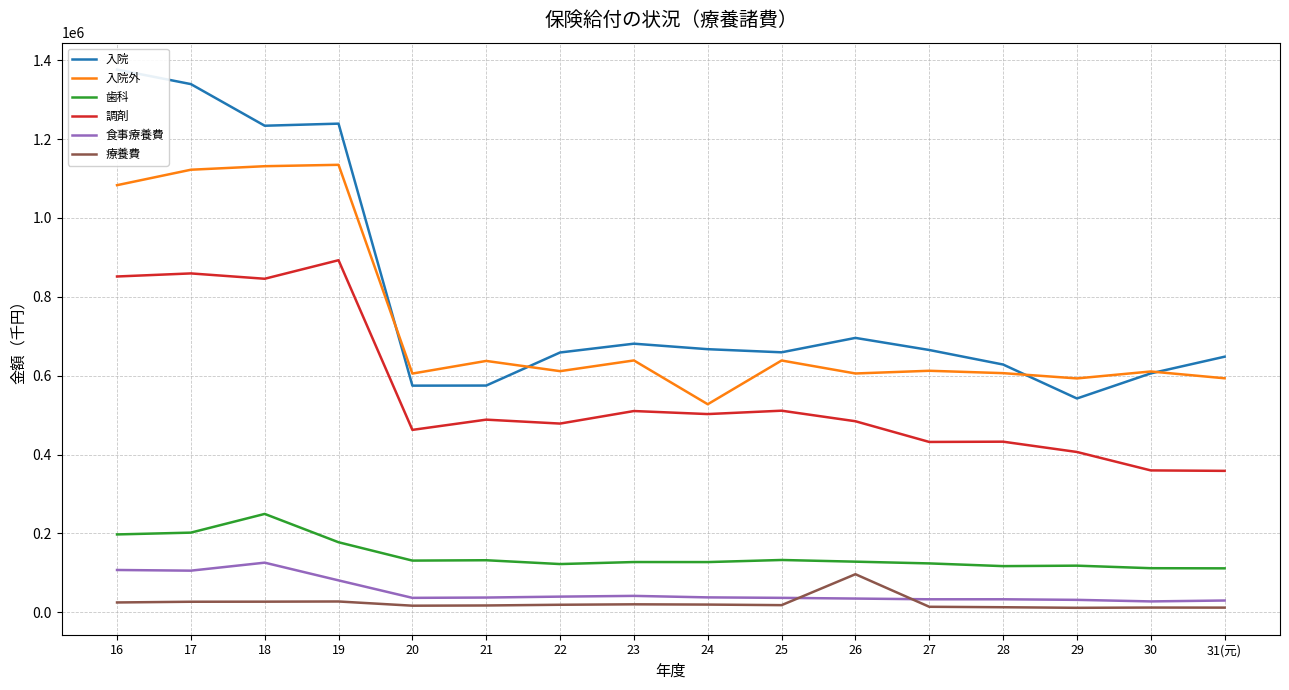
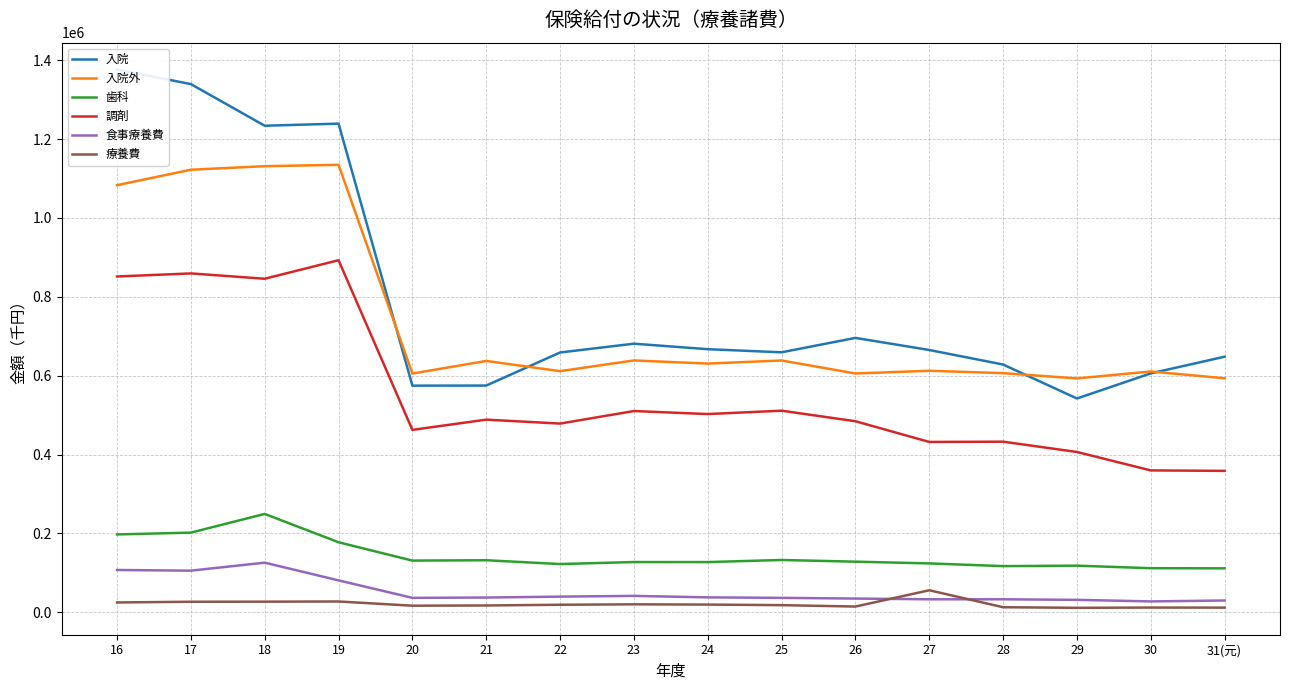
入院外, 24: 530000 -> 630000
療養費, 26: 100000 -> 10000
療養費, 27: 10000 -> 60000
